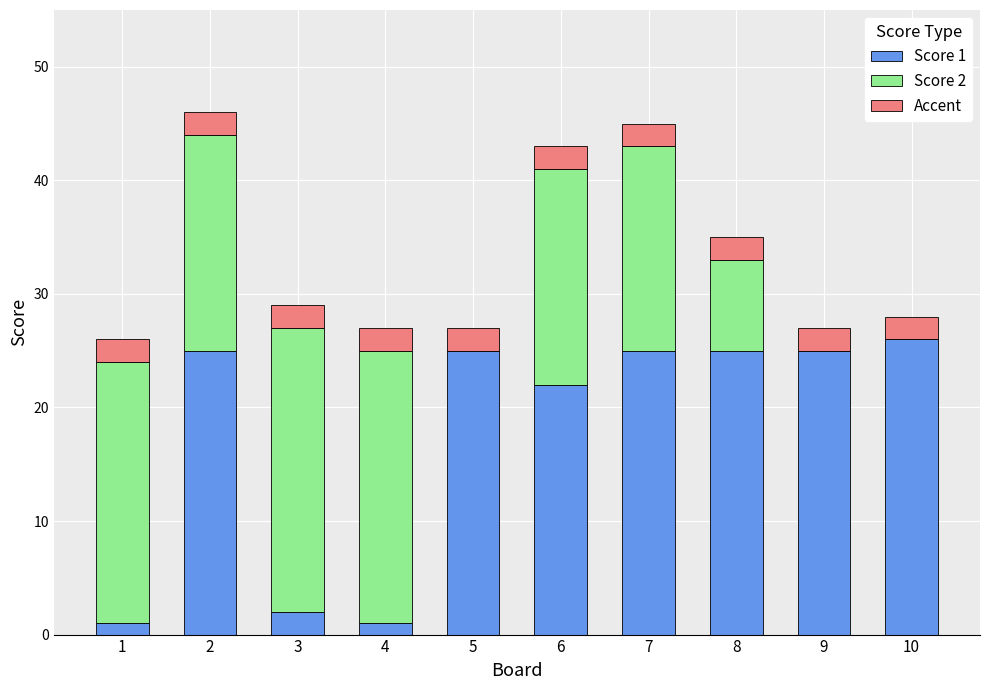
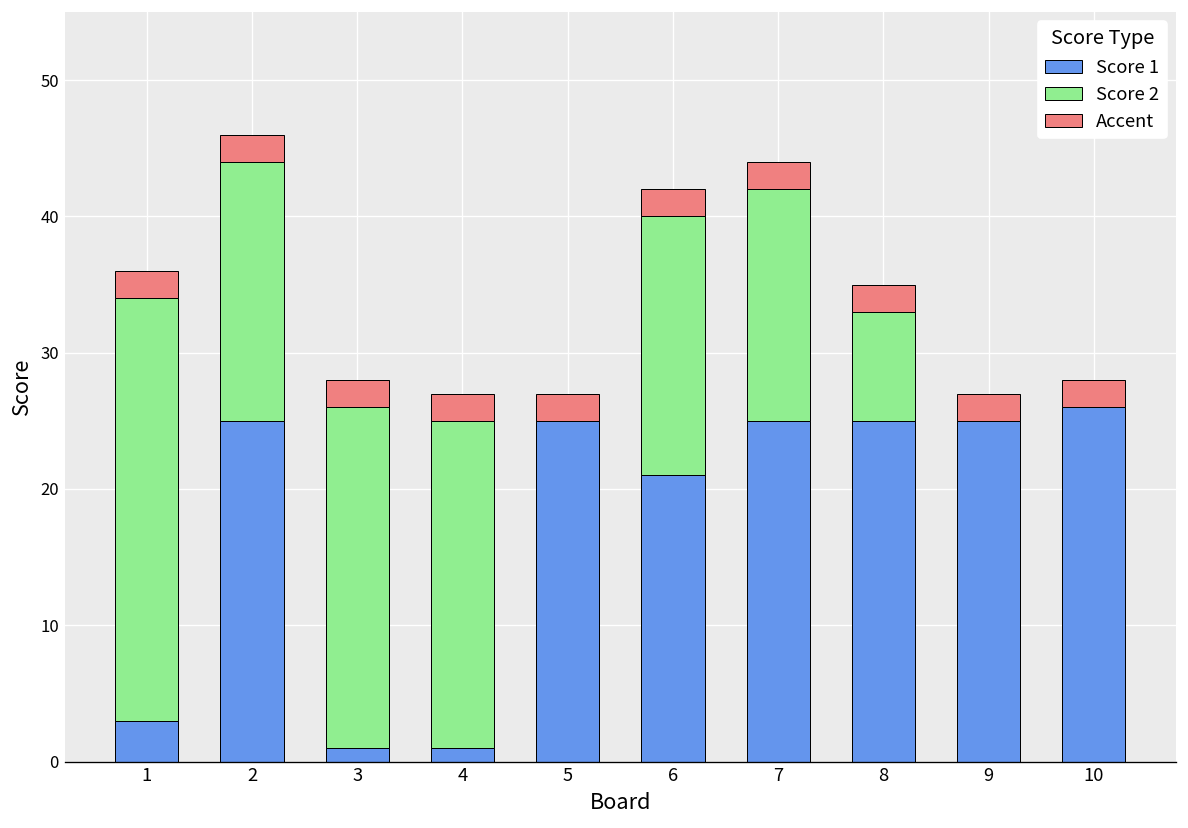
Score 1, 1: 1 -> 3
Score 2, 1: 23 -> 31
Score 1, 3: 2 -> 1
Score 1, 6: 22 -> 21
Score 2, 7: 18 -> 17
